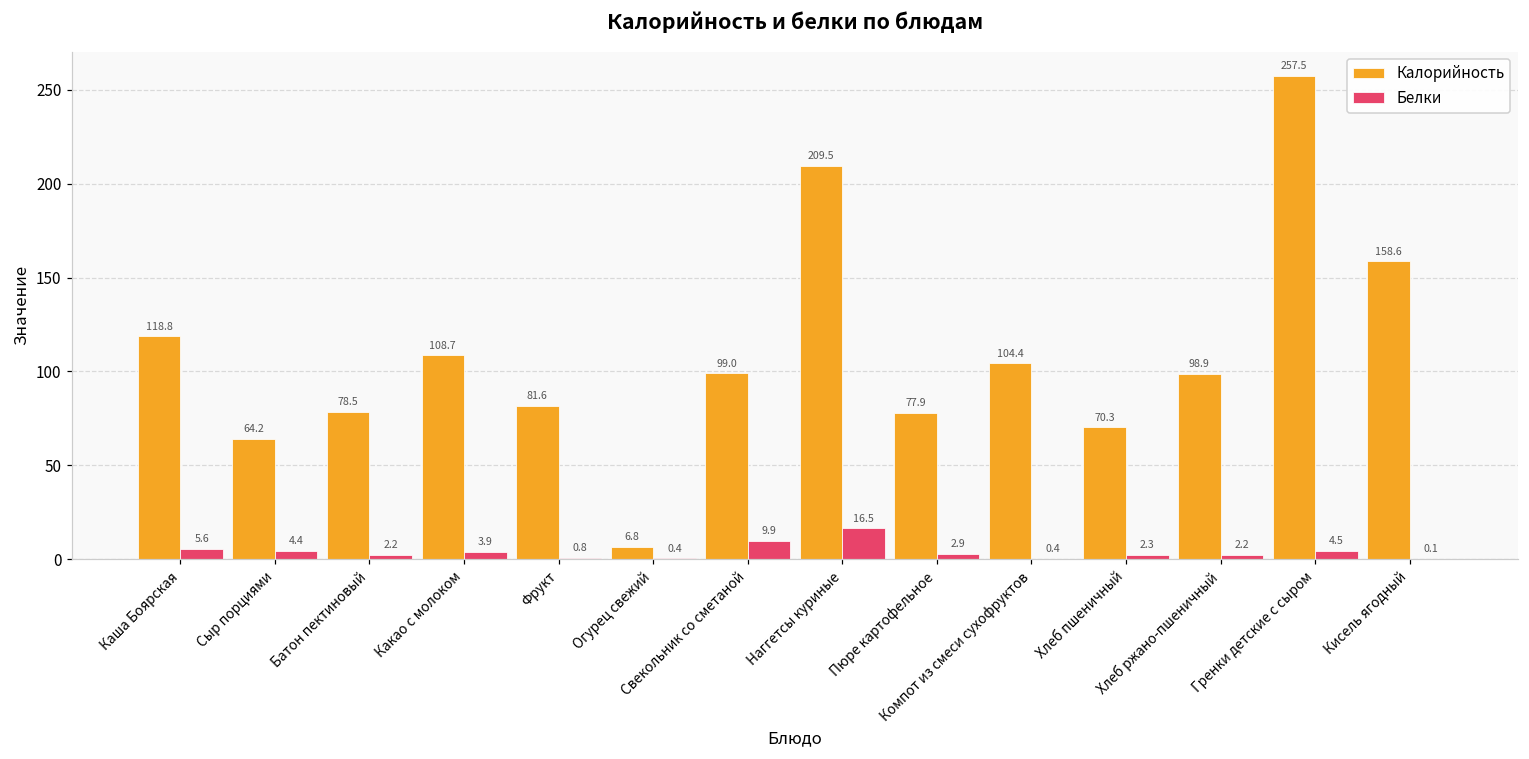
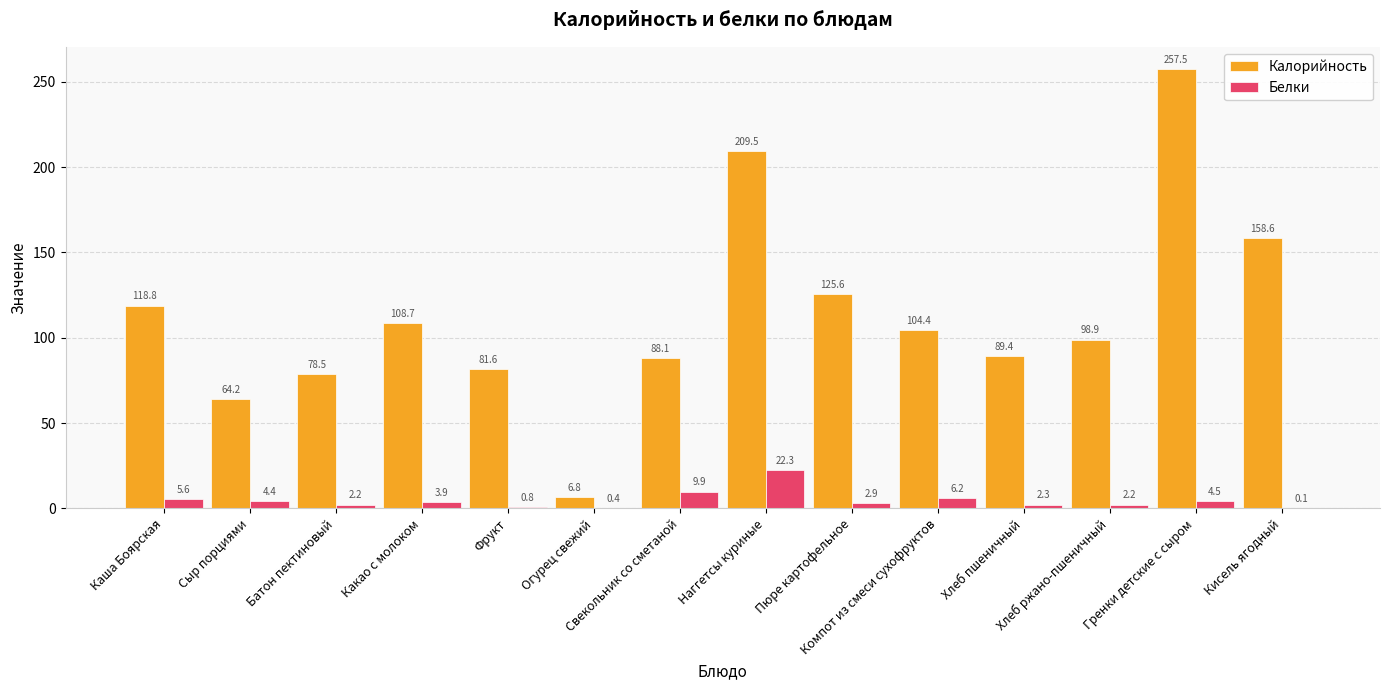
Калорийность, Свекольник со сметаной: 99.0 -> 88.1
Белки, Наггетсы куриные: 16.5 -> 22.3
Калорийность, Пюре картофельное: 77.9 -> 125.6
Белки, Компот из смеси сухофруктов: 0.4 -> 6.2
Калорийность, Хлеб пшеничный: 70.3 -> 89.4
